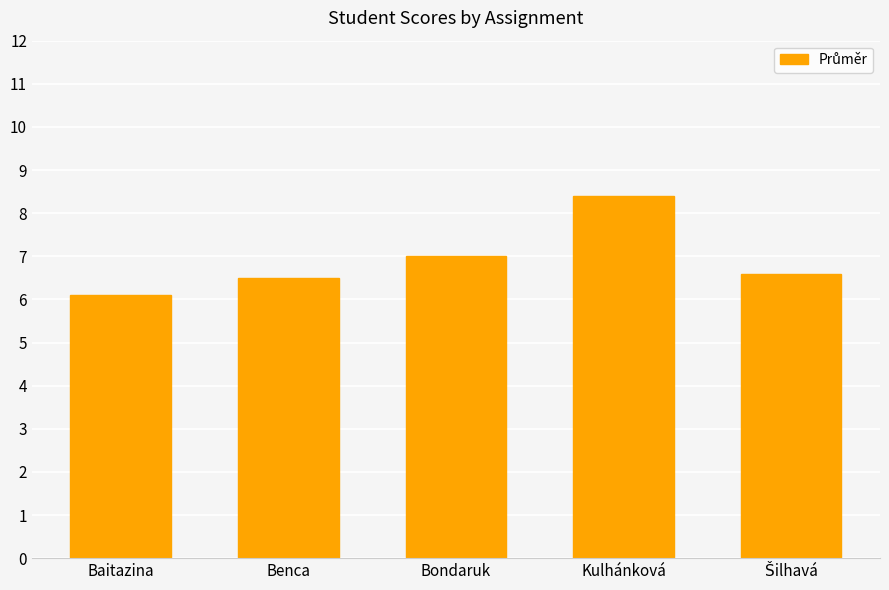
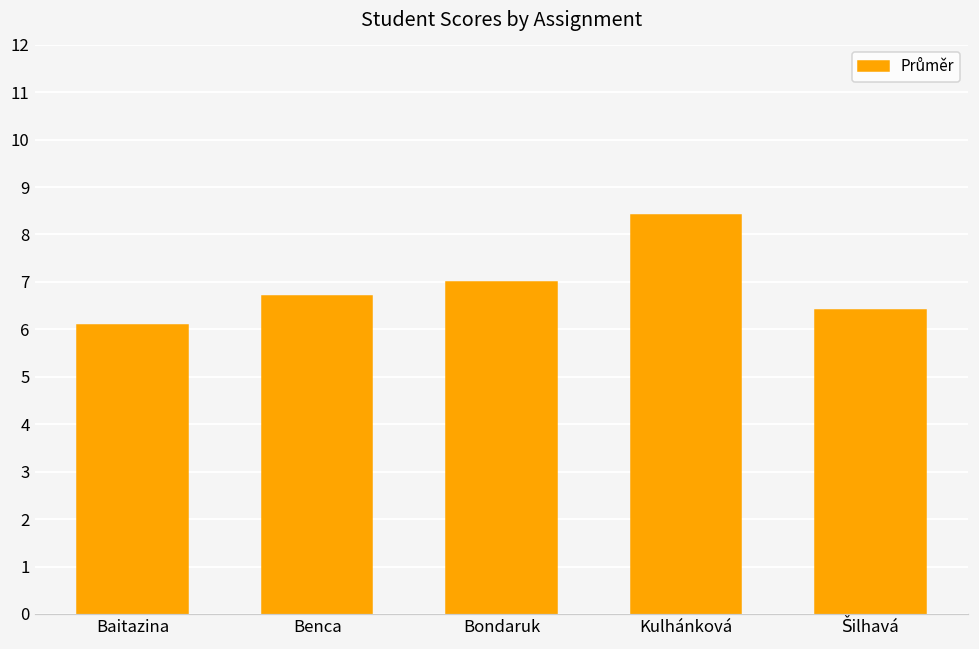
Benca: 6.5 -> 6.7
Šilhavá: 6.6 -> 6.4
